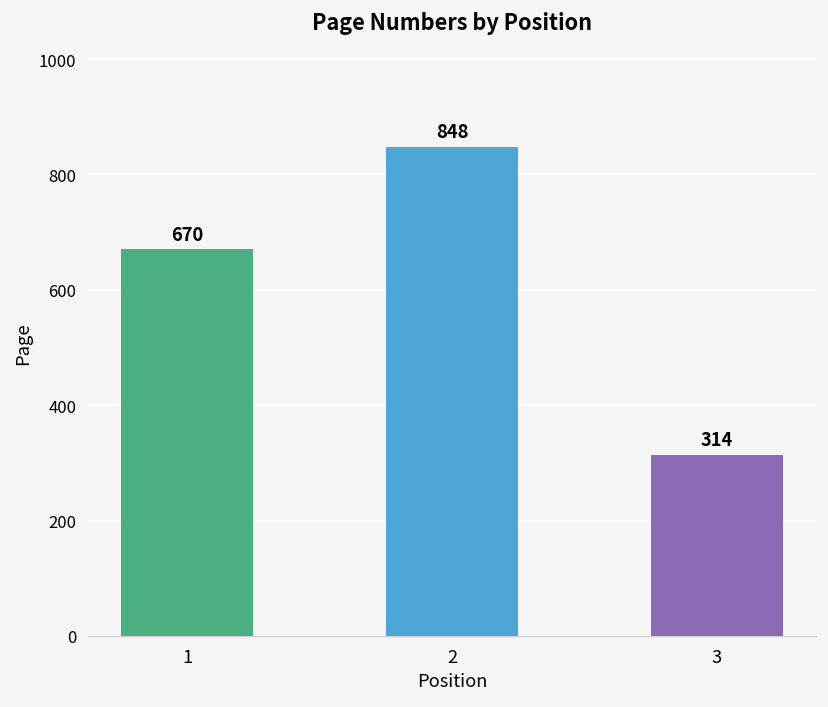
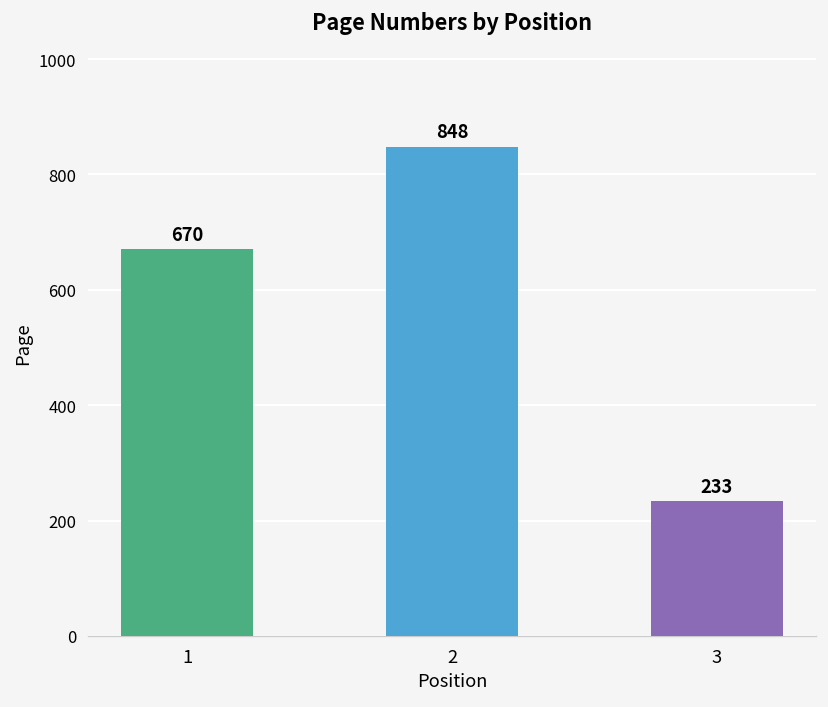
3: 314 -> 233
